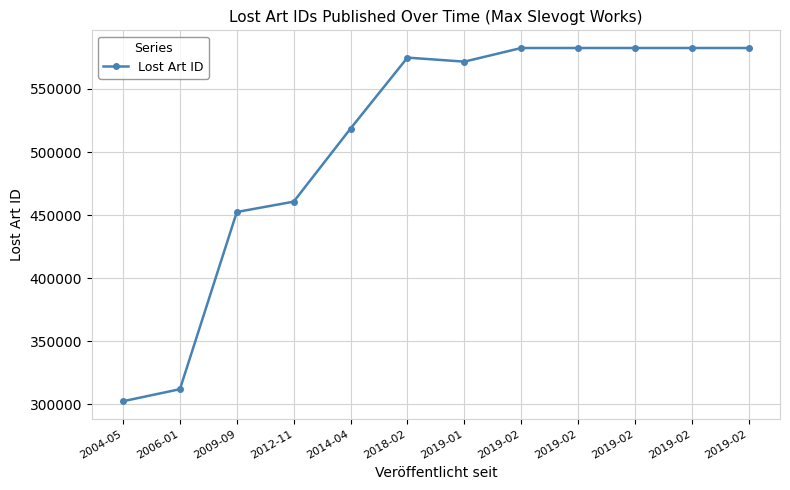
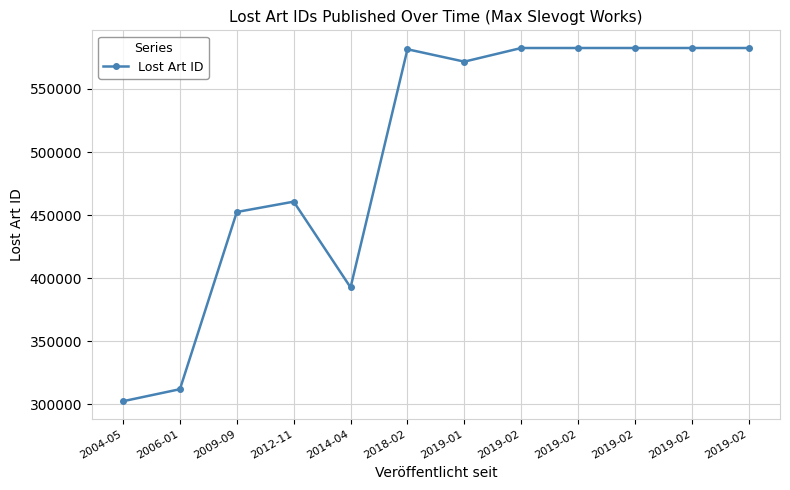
2014-04: 519000 -> 393000
2018-02: 575000 -> 581000
